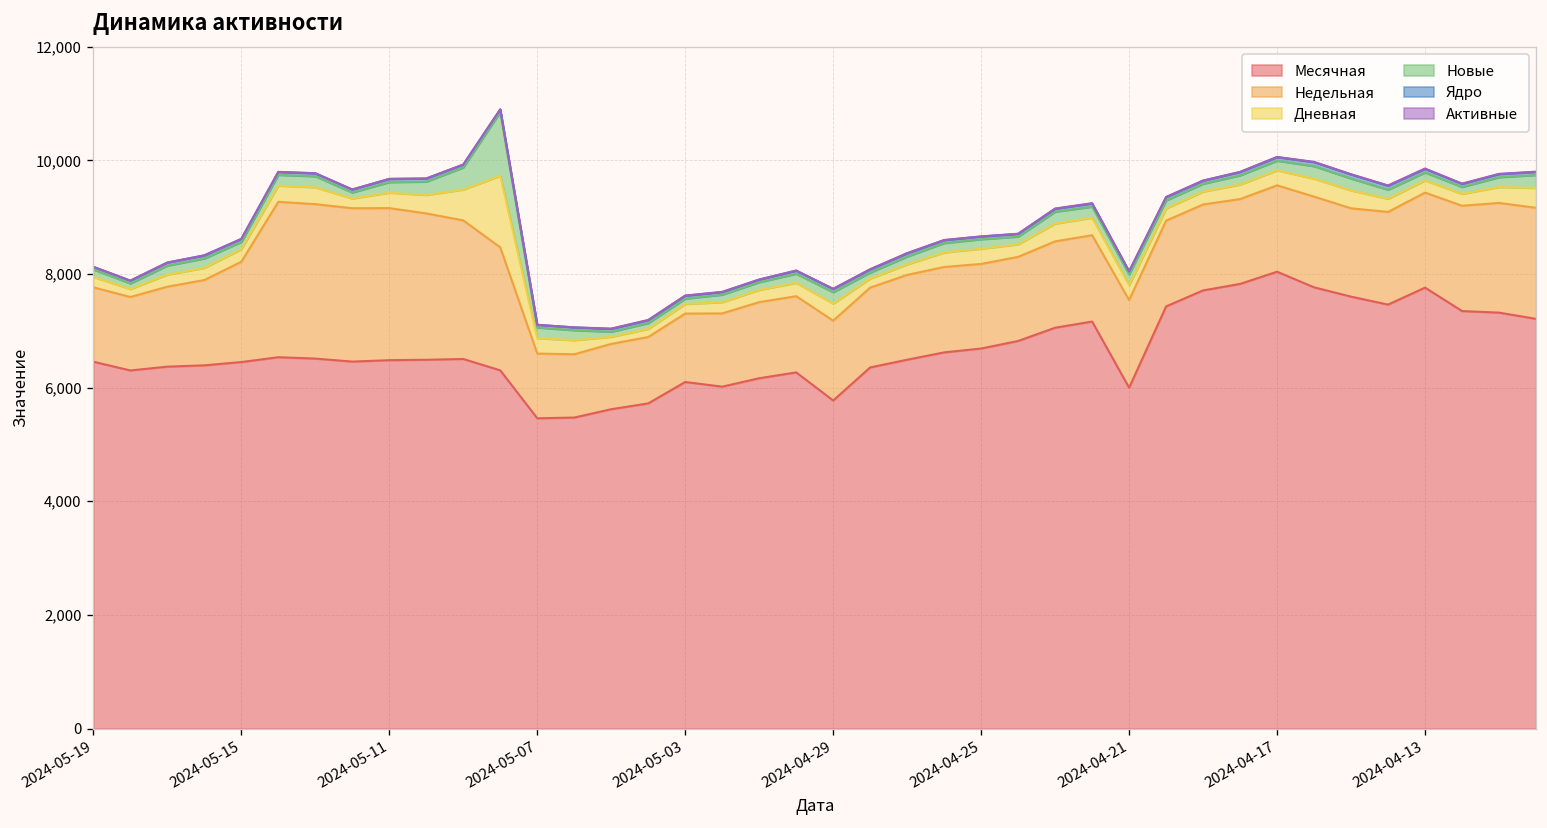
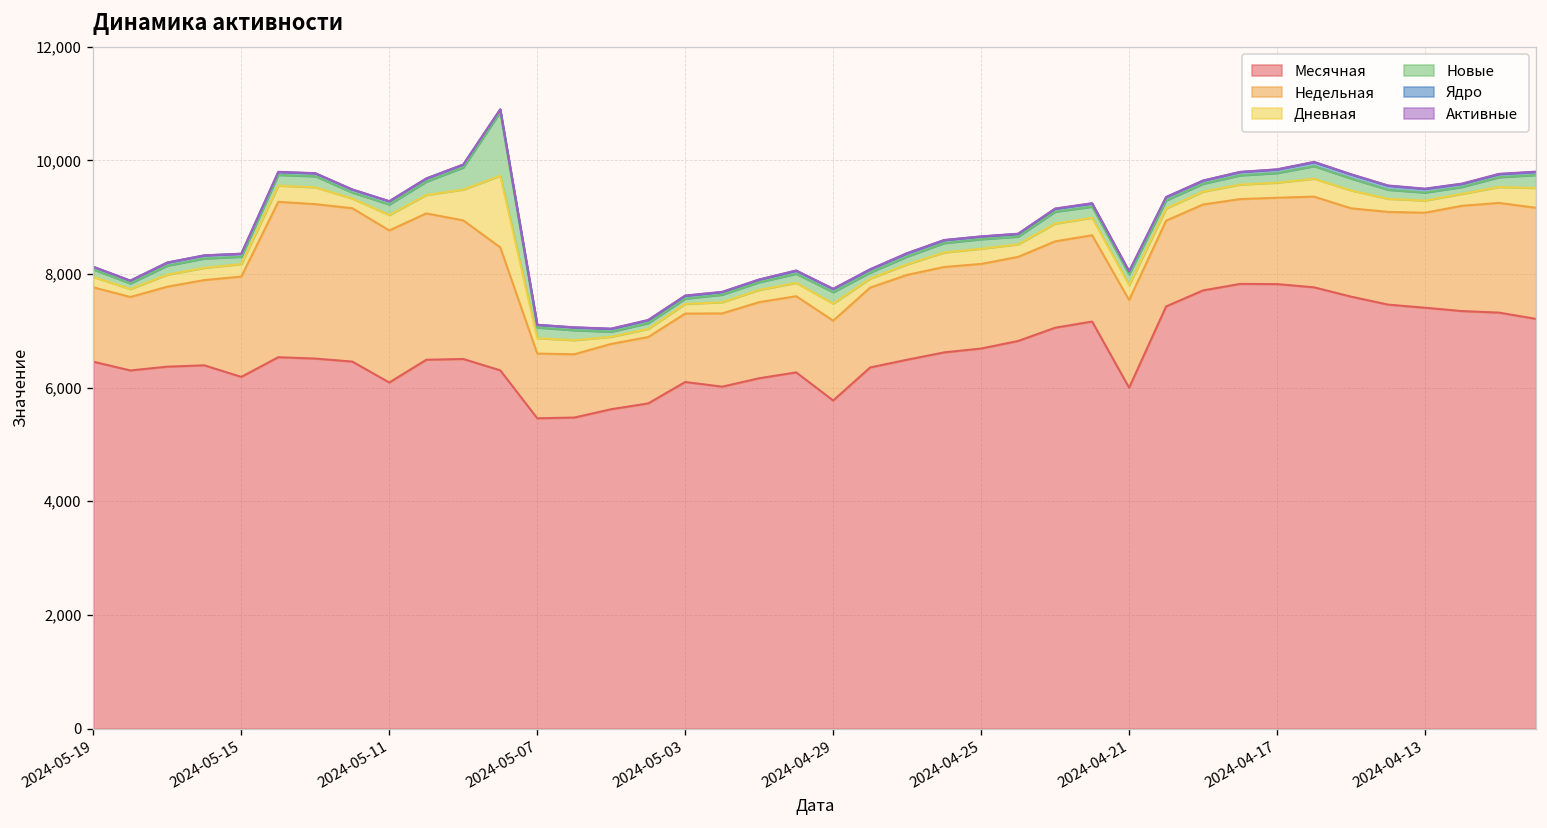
Месячная, 2024-05-15: 6,500 -> 6,200
Месячная, 2024-05-11: 6,500 -> 6,100
Месячная, 2024-04-17: 8,000 -> 7,800
Месячная, 2024-04-13: 7,800 -> 7,400
